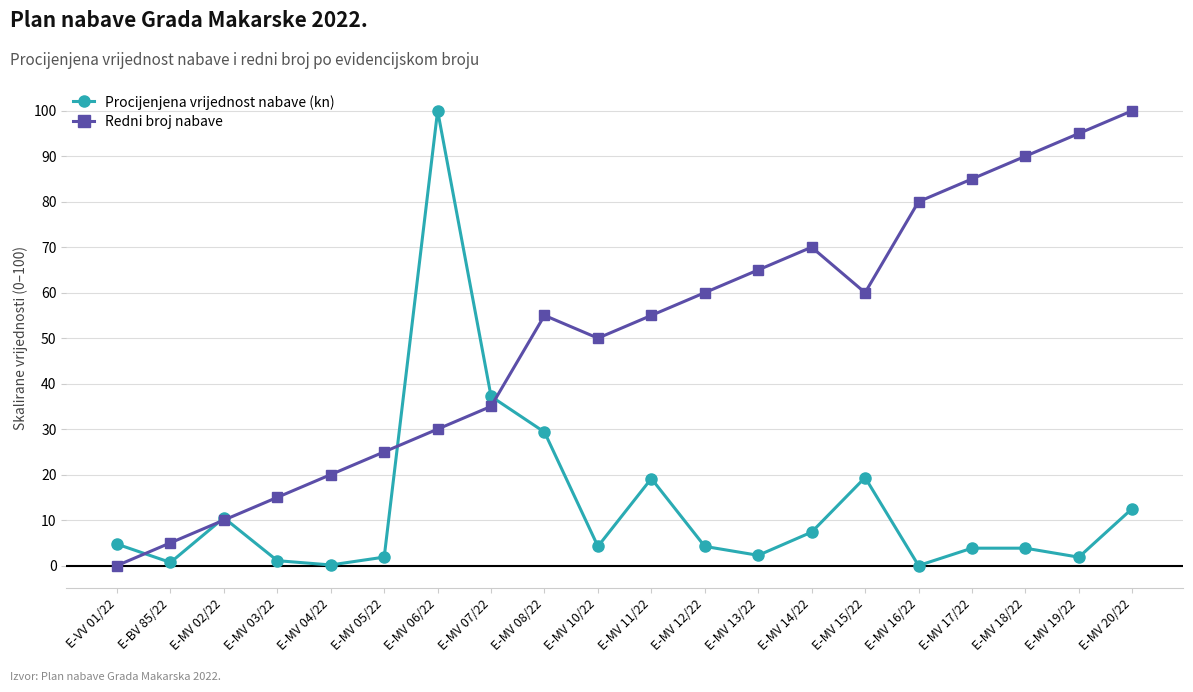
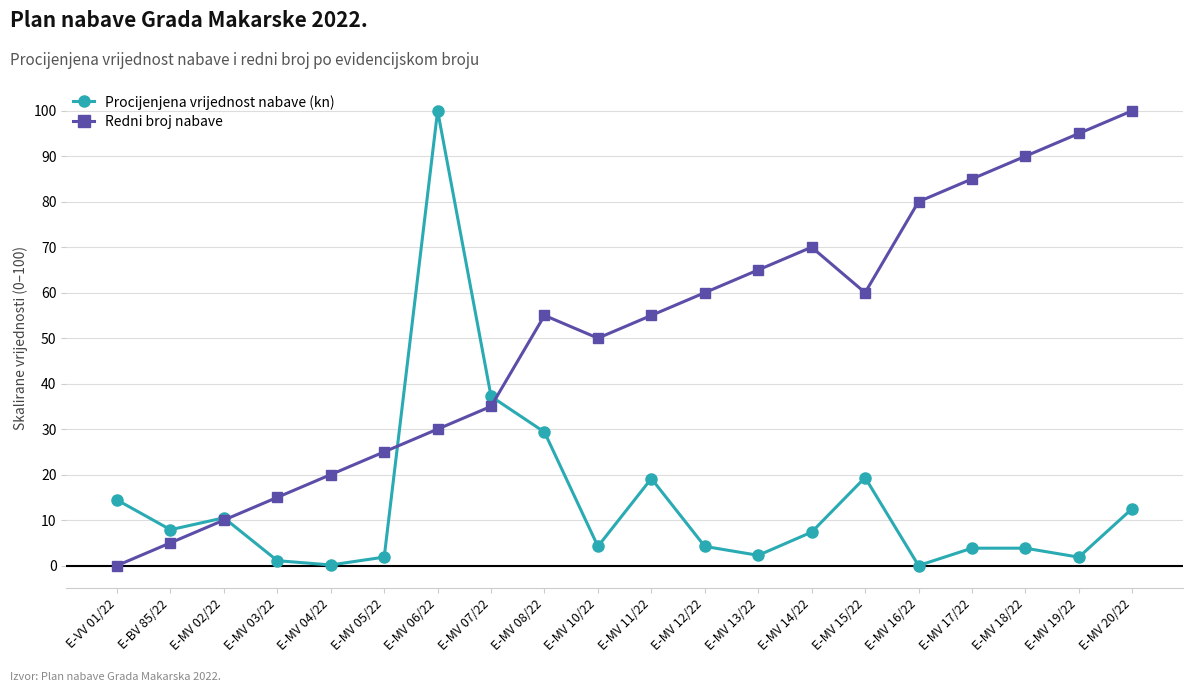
Procijenjena vrijednost nabave (kn), E-VV 01/22: 5 -> 14
Procijenjena vrijednost nabave (kn), E-BV 85/22: 1 -> 8
